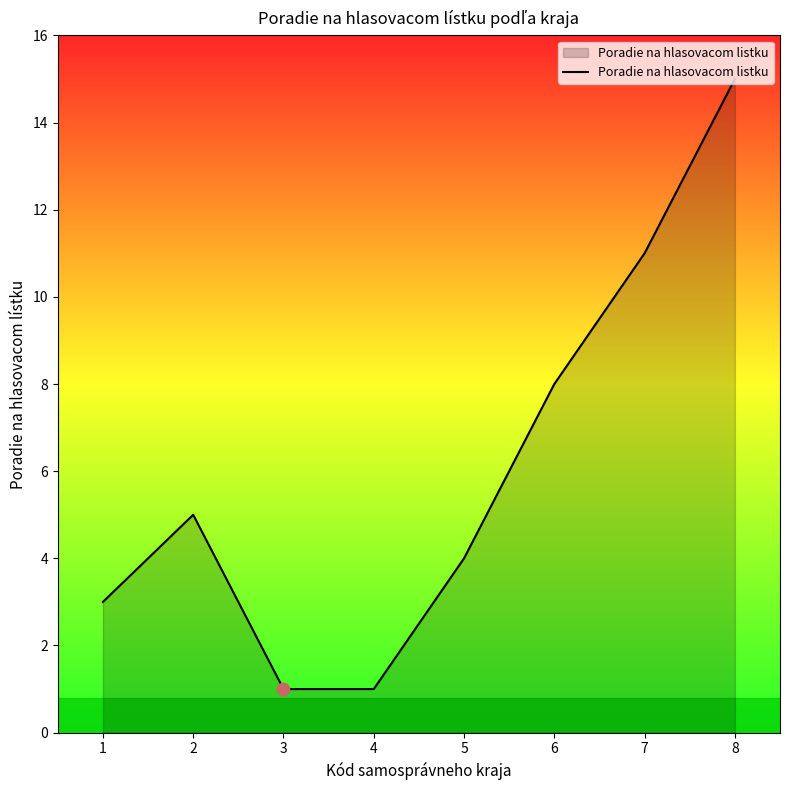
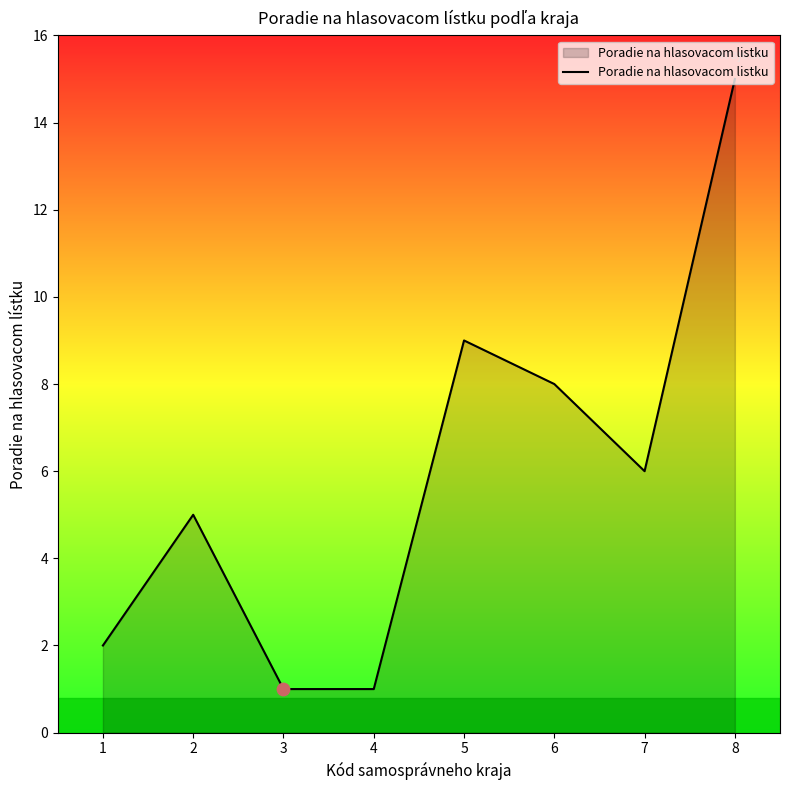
Poradie na hlasovacom listku, 1: 3 -> 2
Poradie na hlasovacom listku, 5: 4 -> 9
Poradie na hlasovacom listku, 7: 11 -> 6
